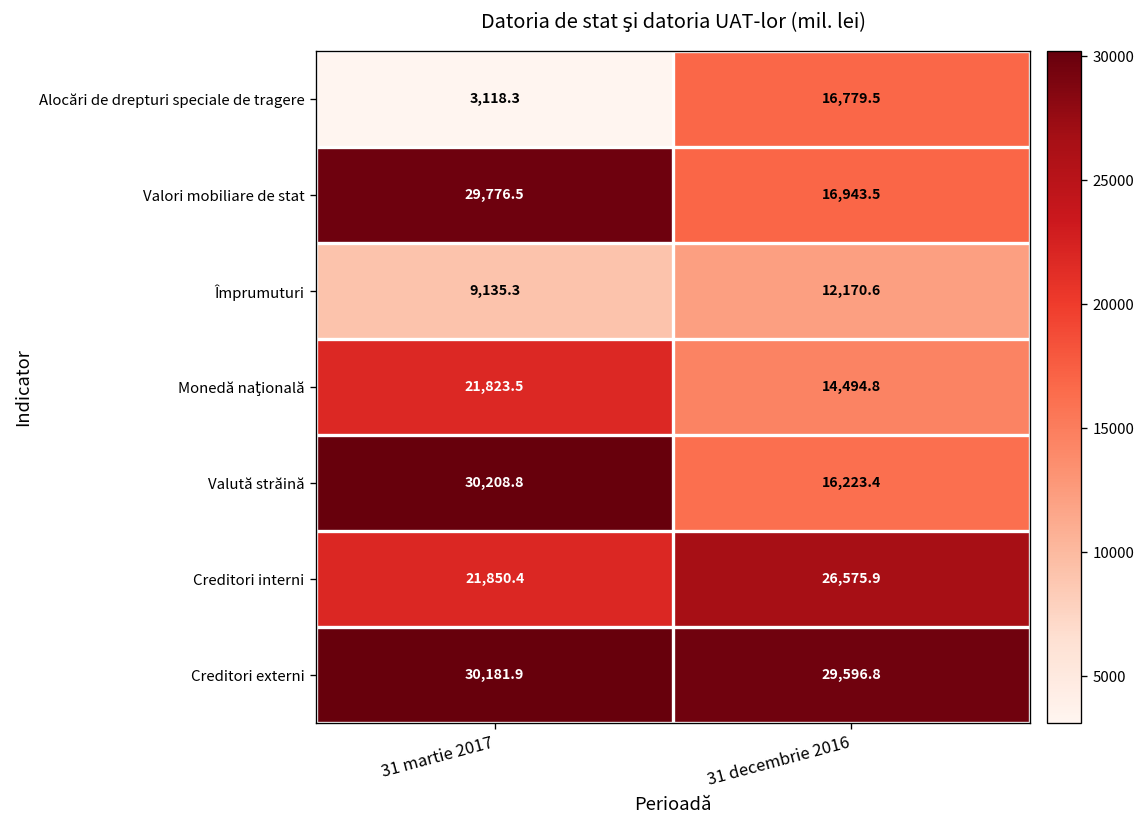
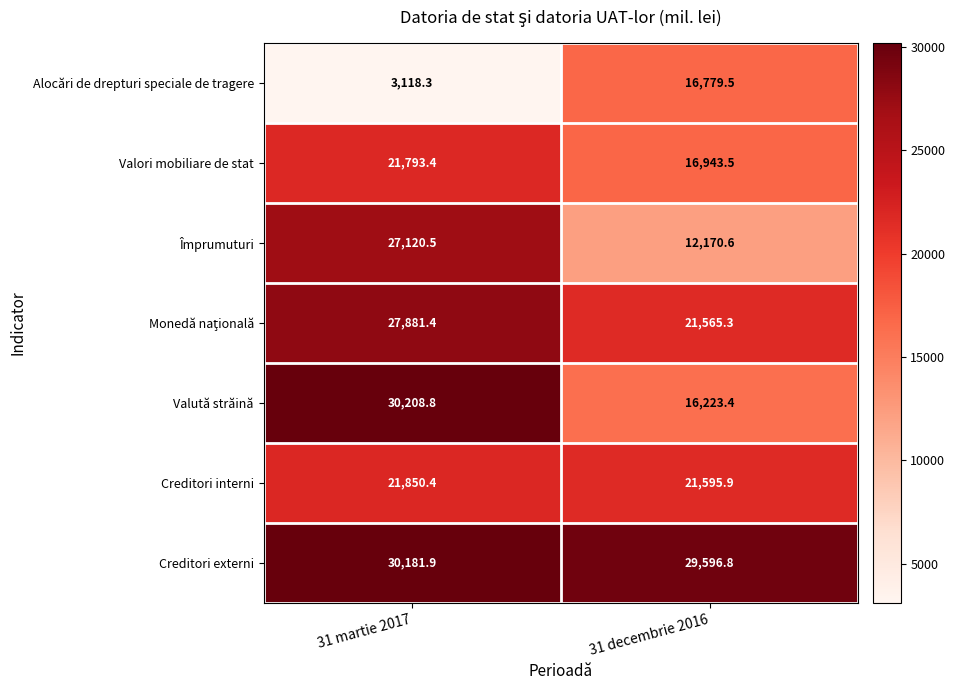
Valori mobiliare de stat, 31 martie 2017: 29,776.5 -> 21,793.4
Împrumuturi, 31 martie 2017: 9,135.3 -> 27,120.5
Monedă naţională, 31 martie 2017: 21,823.5 -> 27,881.4
Monedă naţională, 31 decembrie 2016: 14,494.8 -> 21,565.3
Creditori interni, 31 decembrie 2016: 26,575.9 -> 21,595.9
